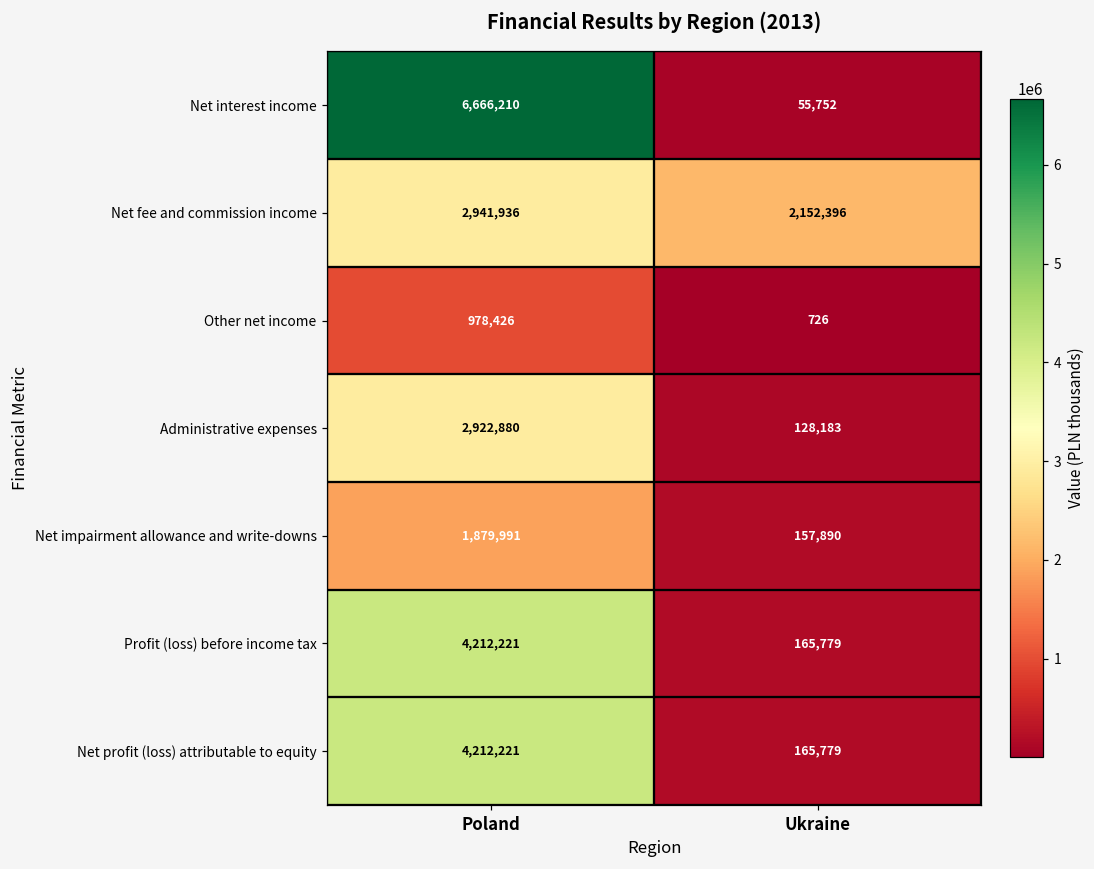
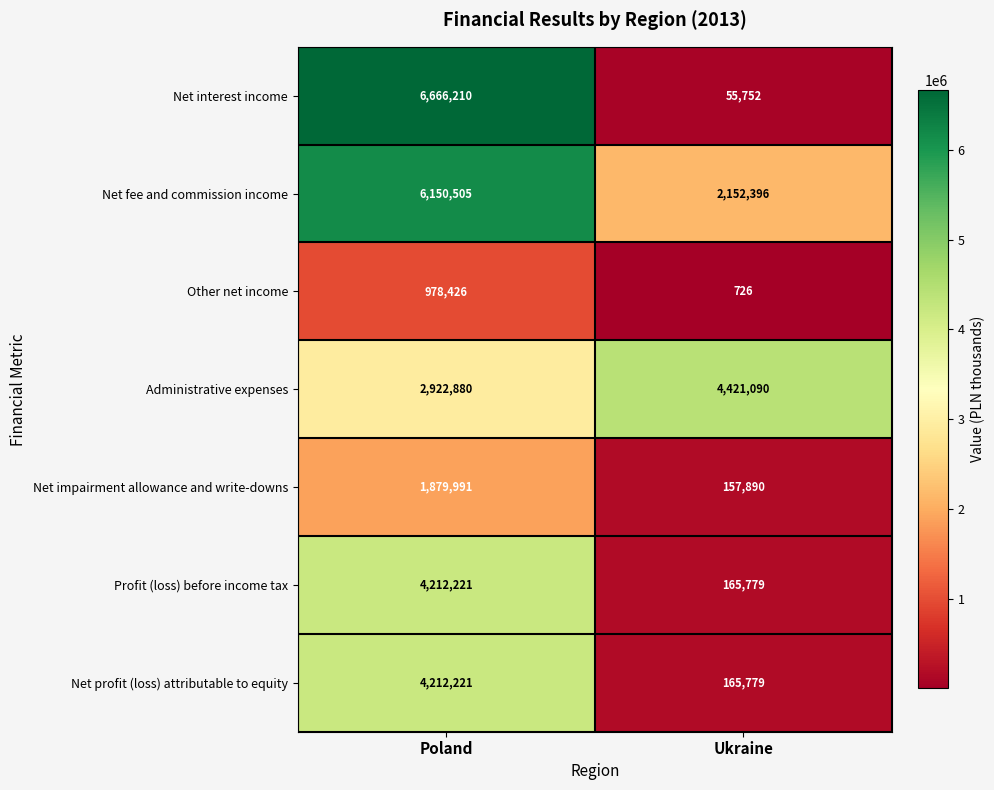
Net fee and commission income, Poland: 2,941,936 -> 6,150,505
Administrative expenses, Ukraine: 128,183 -> 4,421,090
